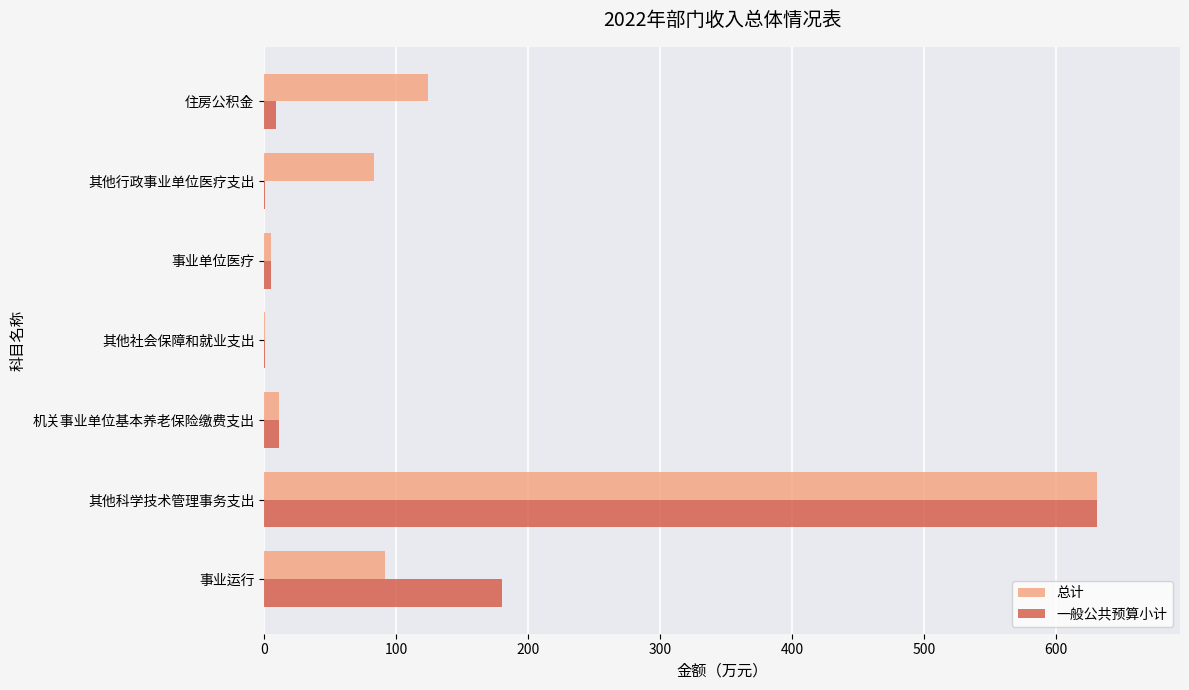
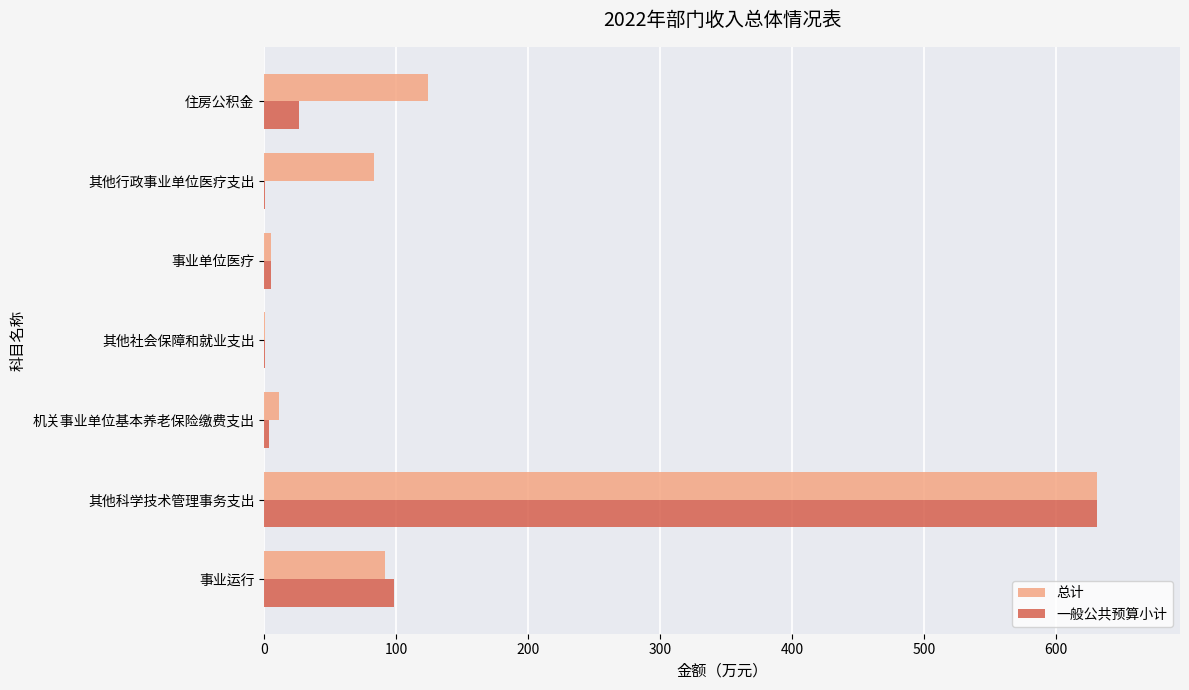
一般公共预算小计, 住房公积金: 9 -> 26
一般公共预算小计, 机关事业单位基本养老保险缴费支出: 11 -> 4
一般公共预算小计, 事业运行: 180 -> 98
